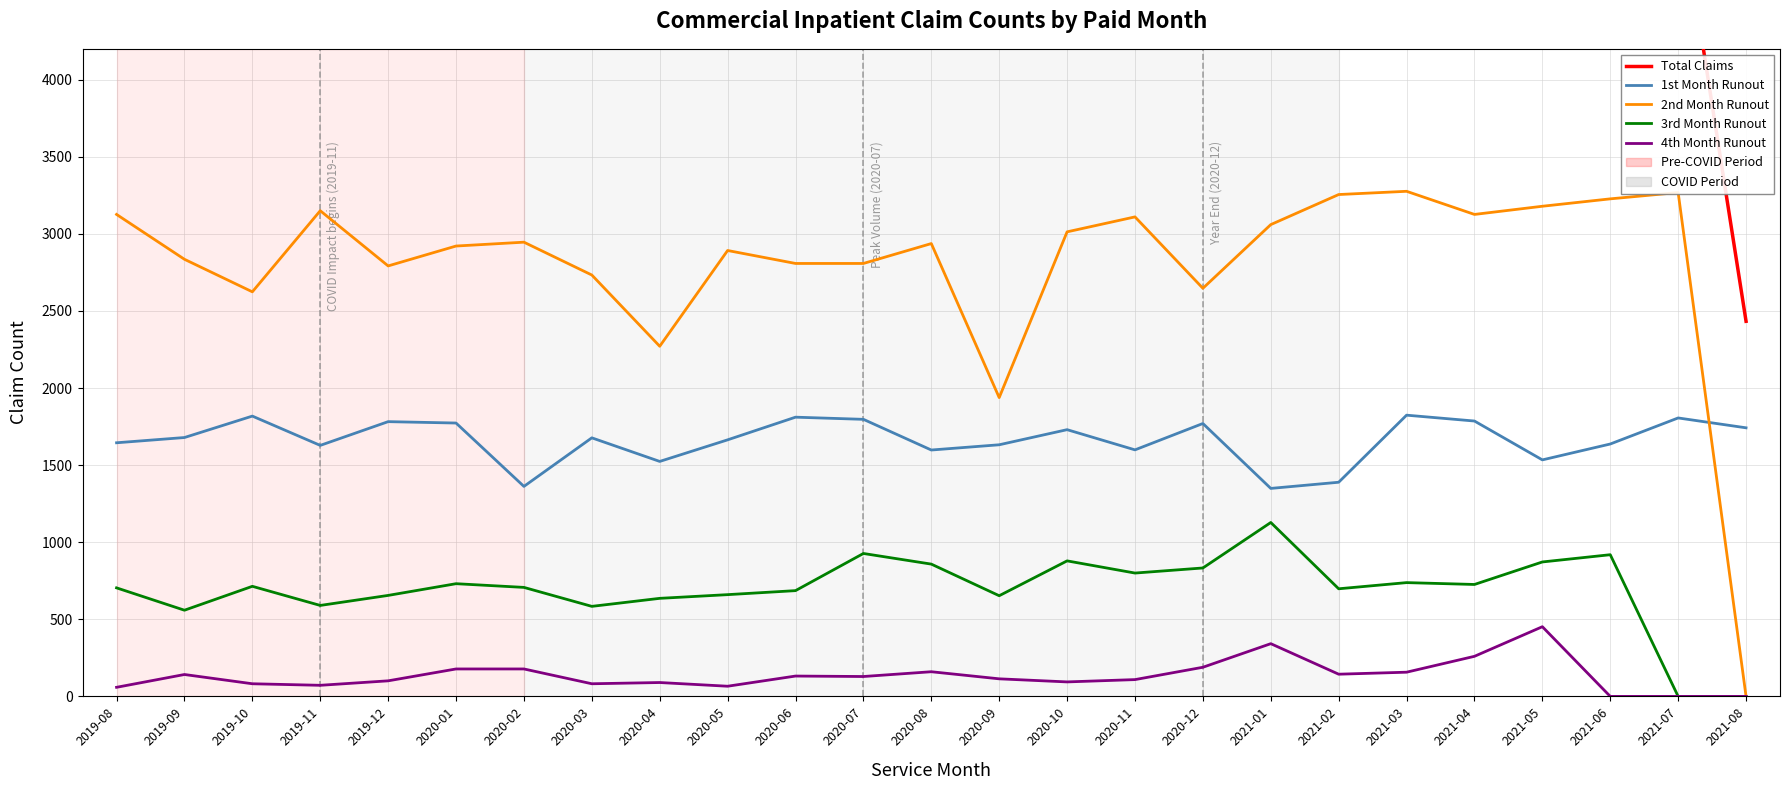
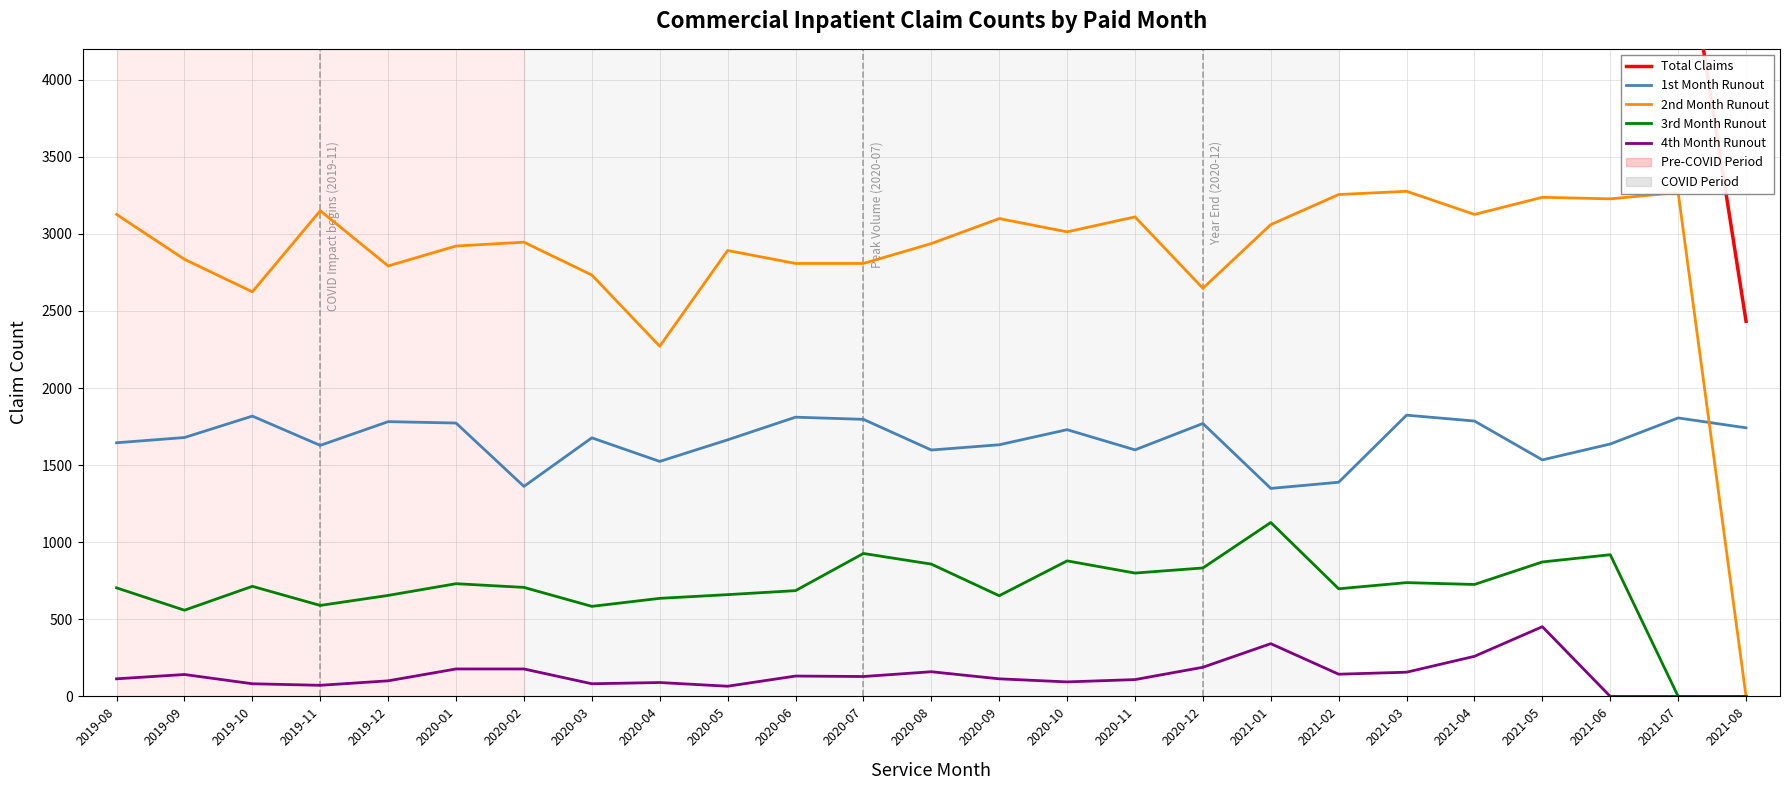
4th Month Runout, 2019-08: 60 -> 110
2nd Month Runout, 2020-09: 1940 -> 3100
2nd Month Runout, 2021-05: 3180 -> 3240
